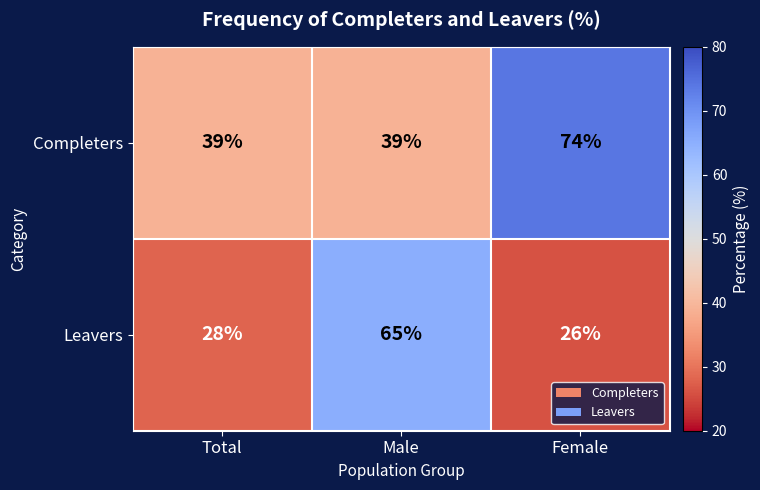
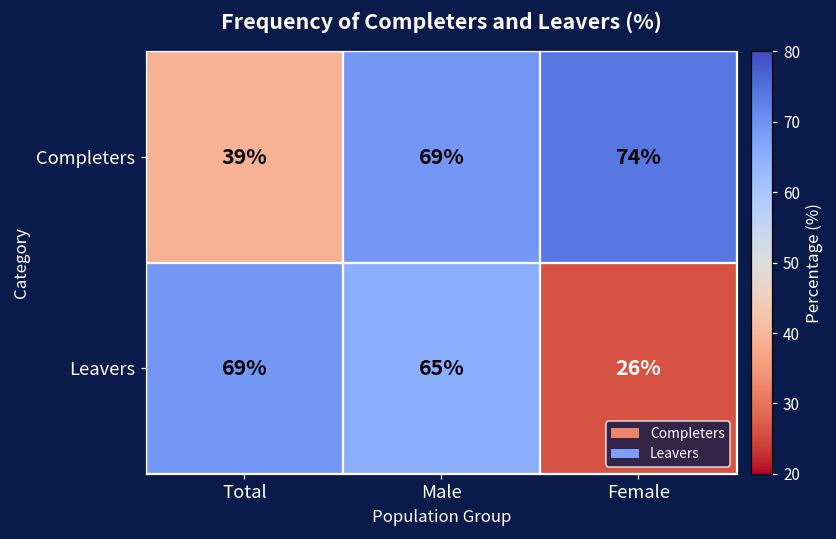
Completers, Male: 39% -> 69%
Leavers, Total: 28% -> 69%
